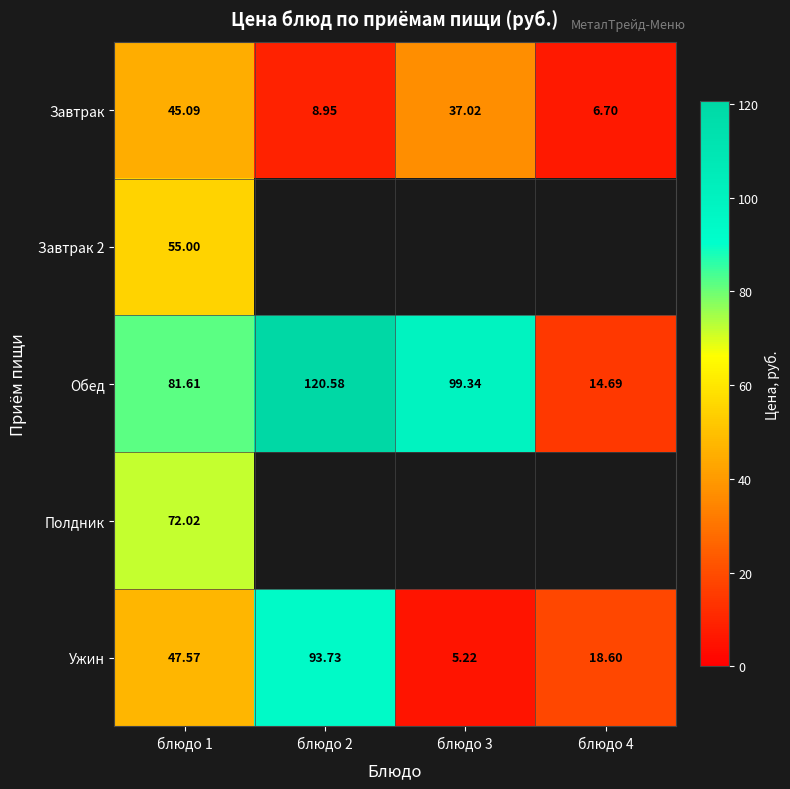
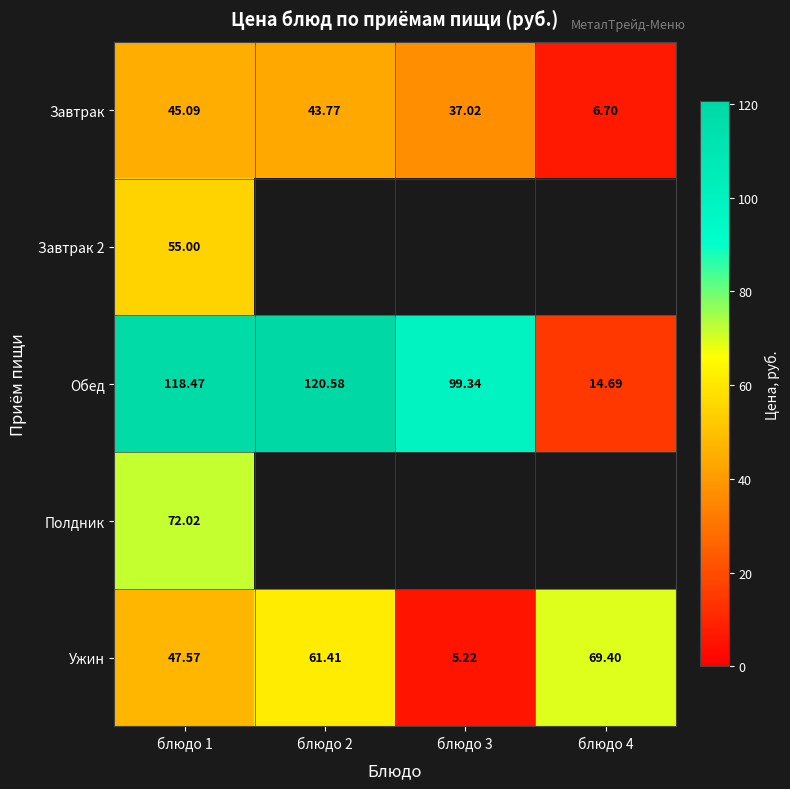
Завтрак, блюдо 2: 8.95 -> 43.77
Обед, блюдо 1: 81.61 -> 118.47
Ужин, блюдо 2: 93.73 -> 61.41
Ужин, блюдо 4: 18.60 -> 69.40
